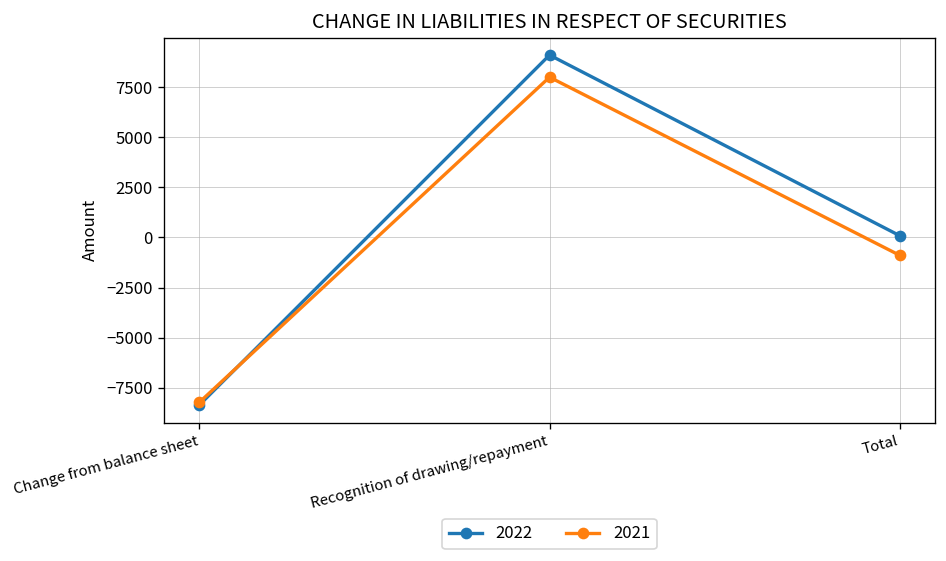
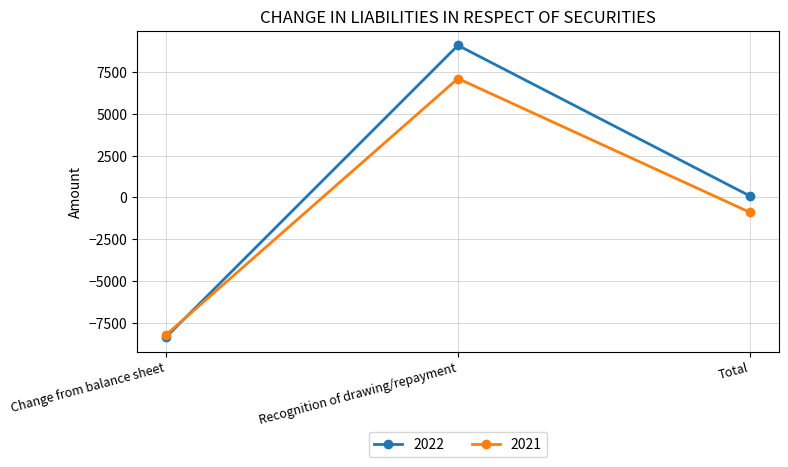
2021, Recognition of drawing/repayment: 8000 -> 7100
